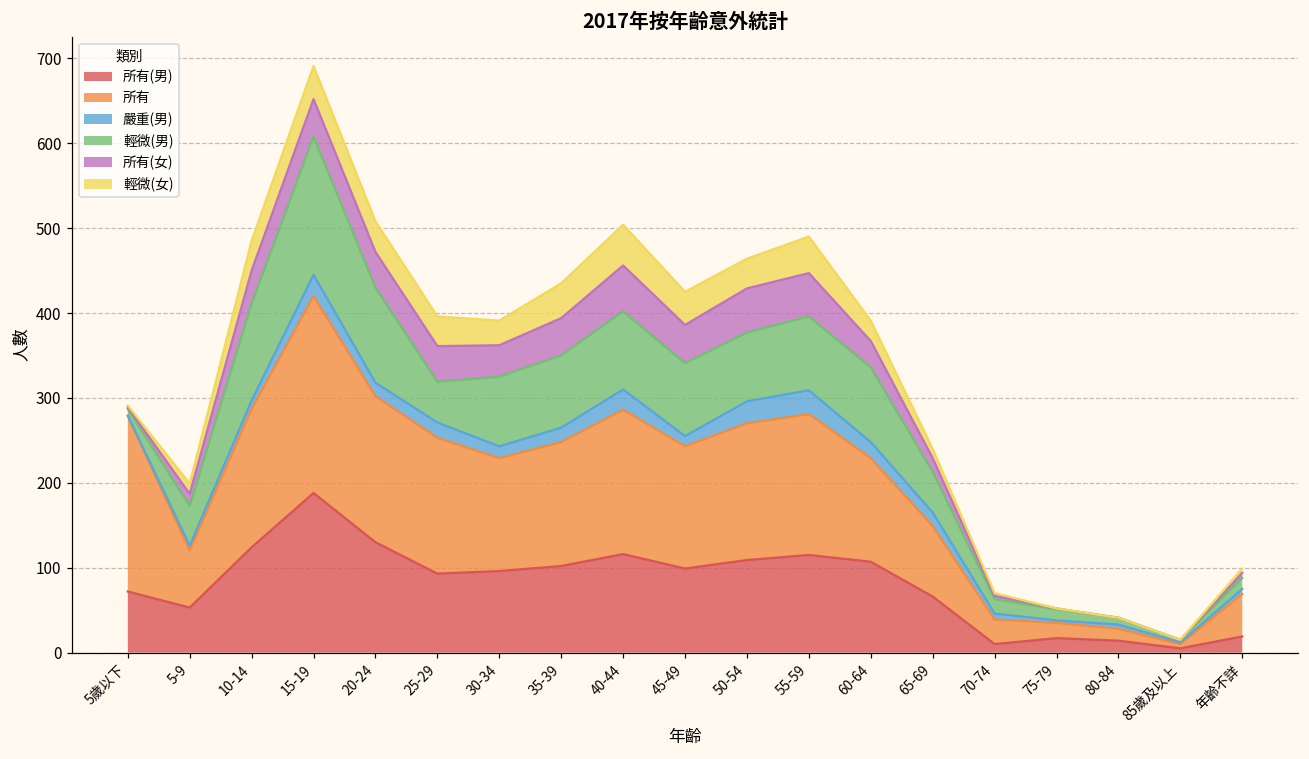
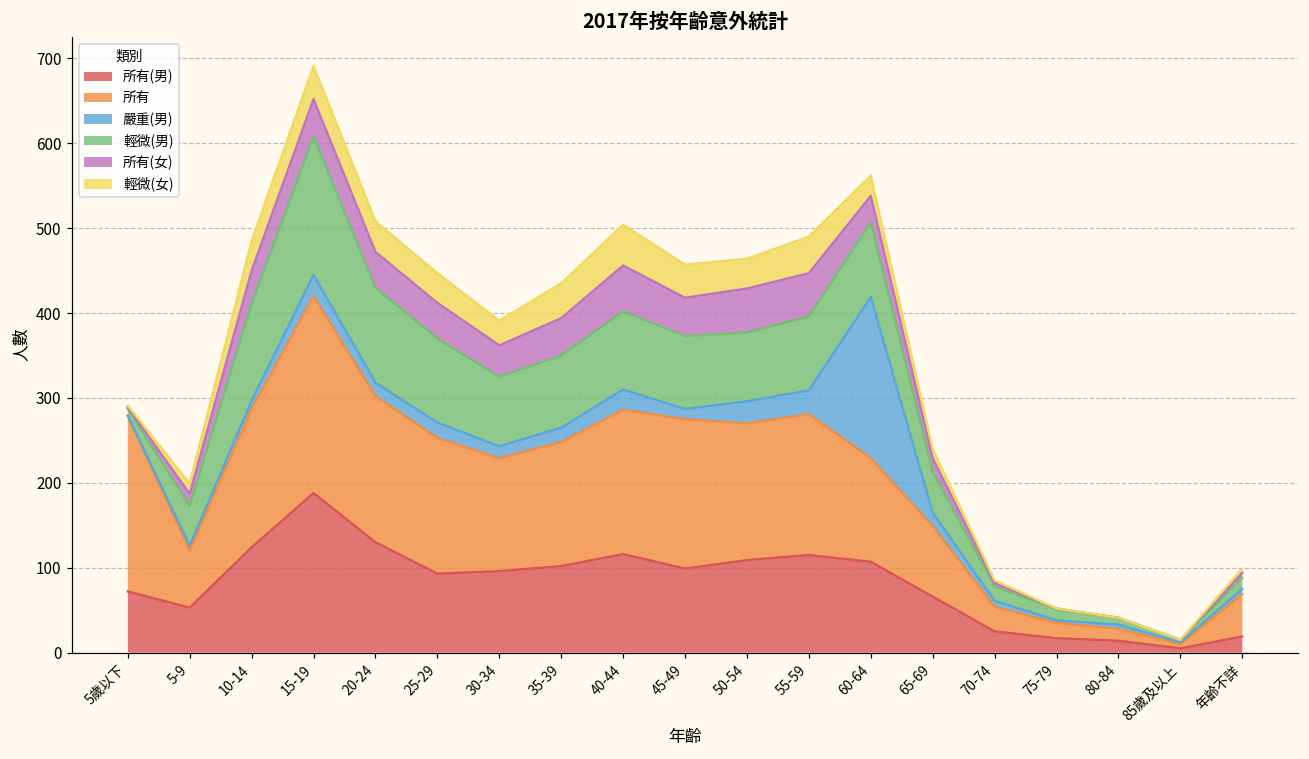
輕微(男), 25-29: 50 -> 100
所有, 45-49: 140 -> 180
嚴重(男), 60-64: 20 -> 190
所有(男), 70-74: 10 -> 30
